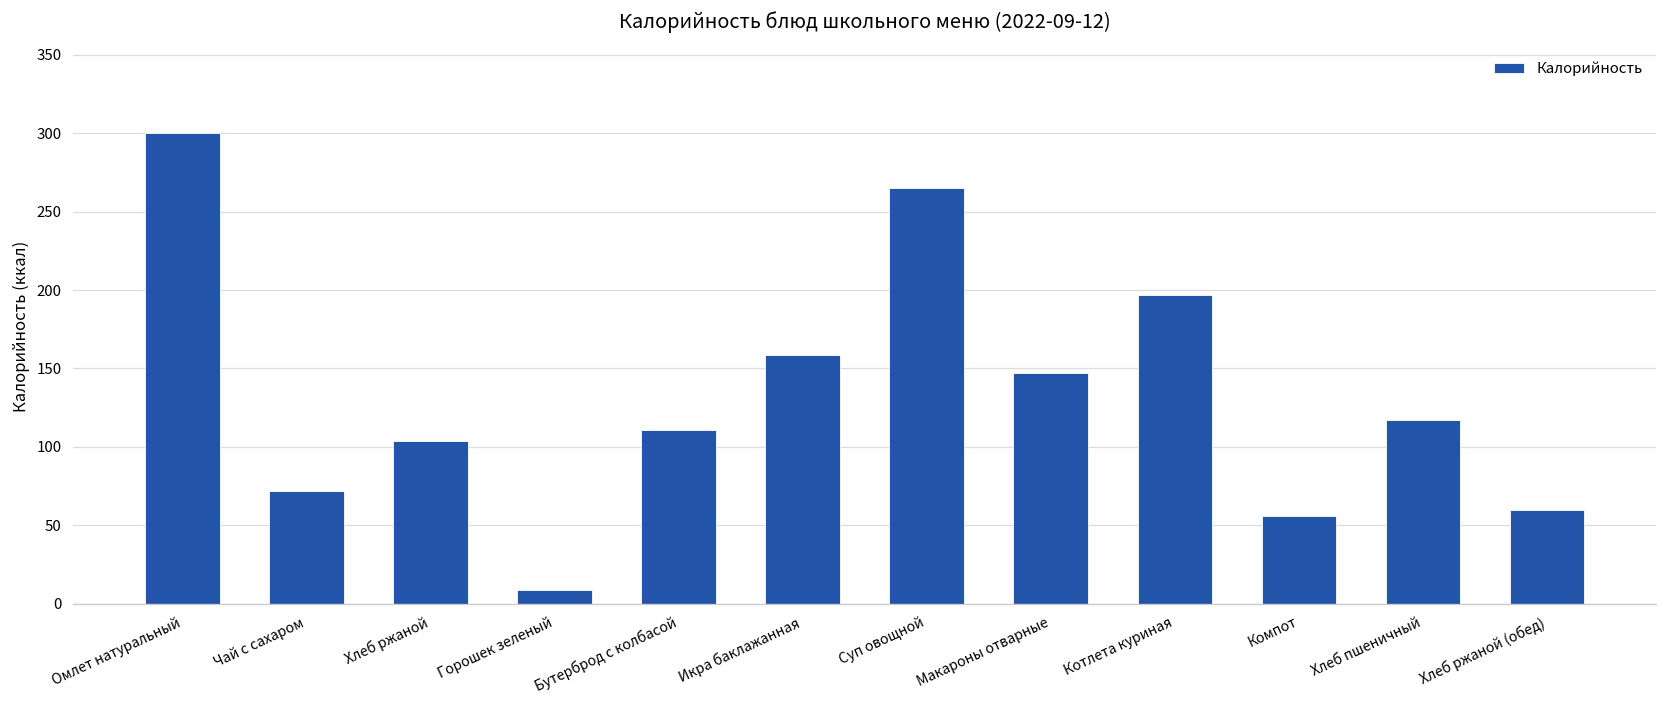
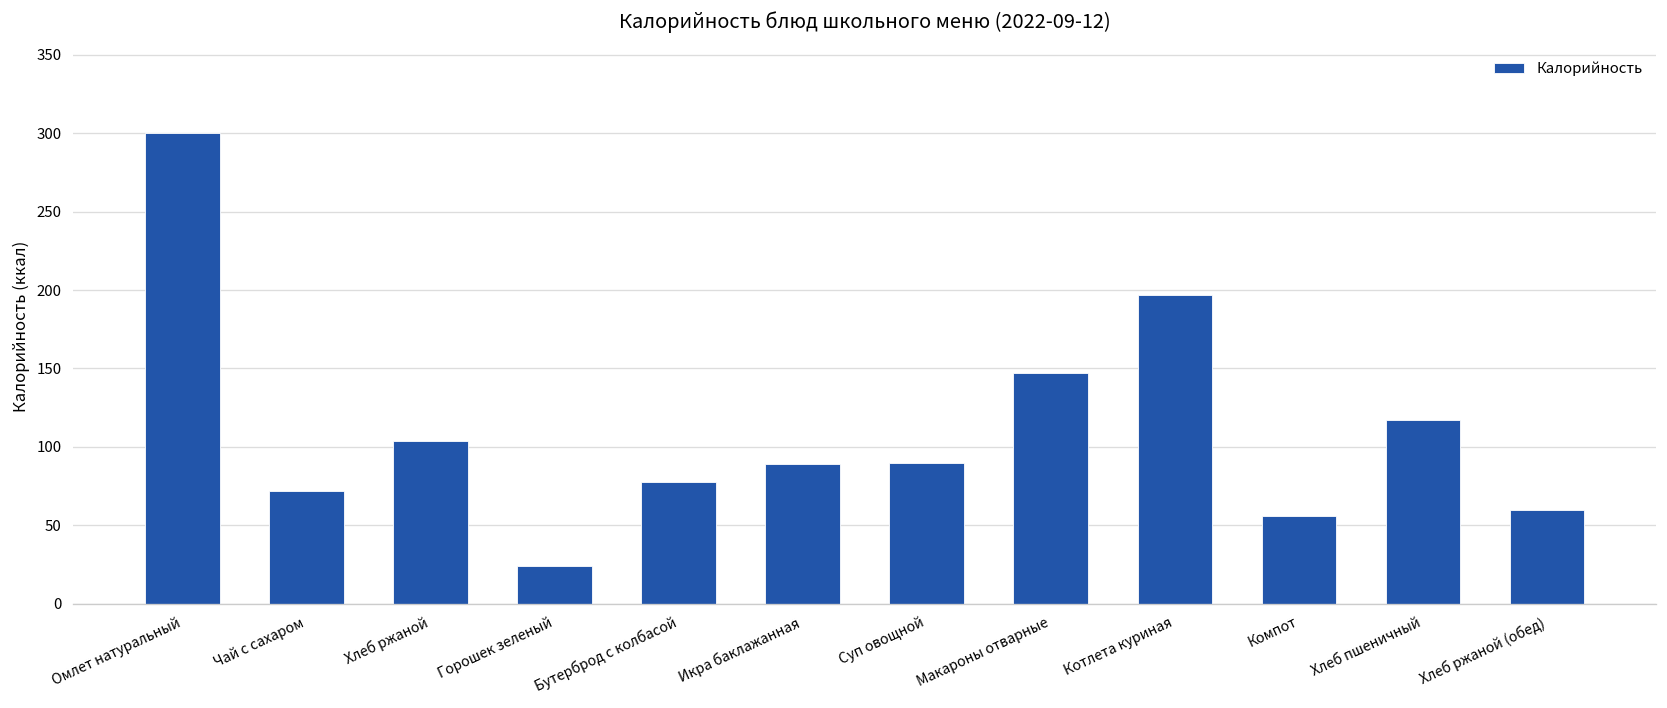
Горошек зеленый: 9 -> 24
Бутерброд с колбасой: 111 -> 78
Икра баклажанная: 159 -> 89
Суп овощной: 265 -> 90
